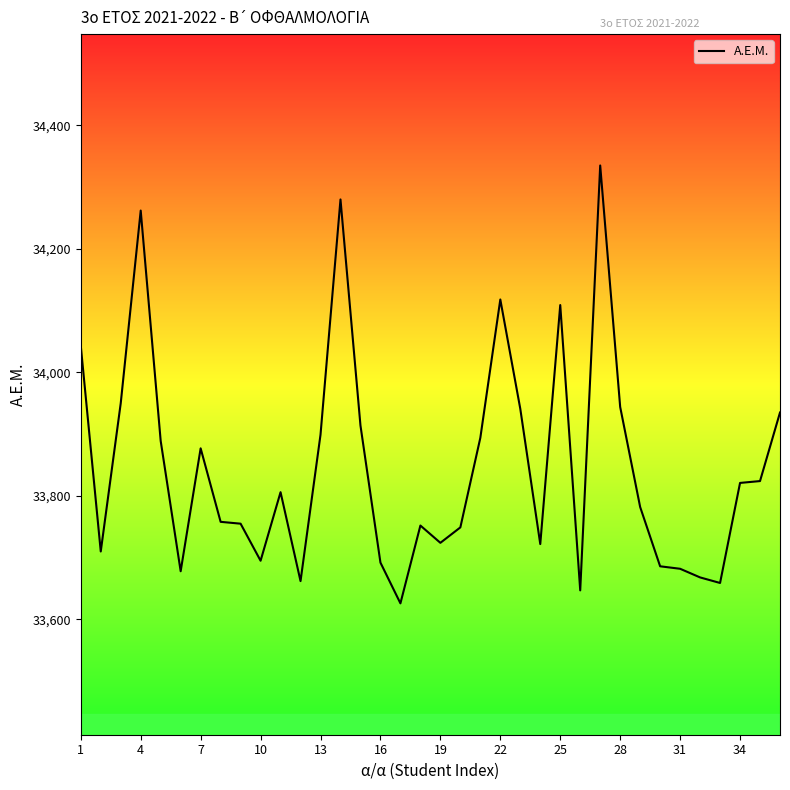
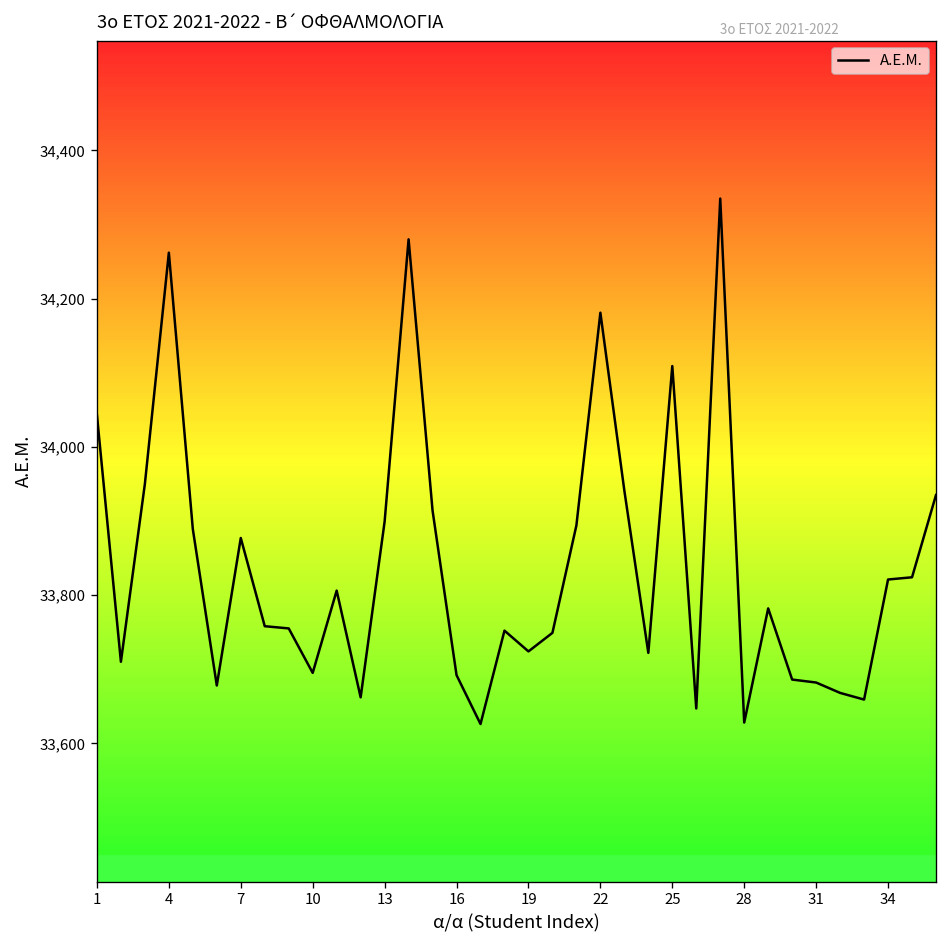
22: 34,120 -> 34,180
28: 33,940 -> 33,630
